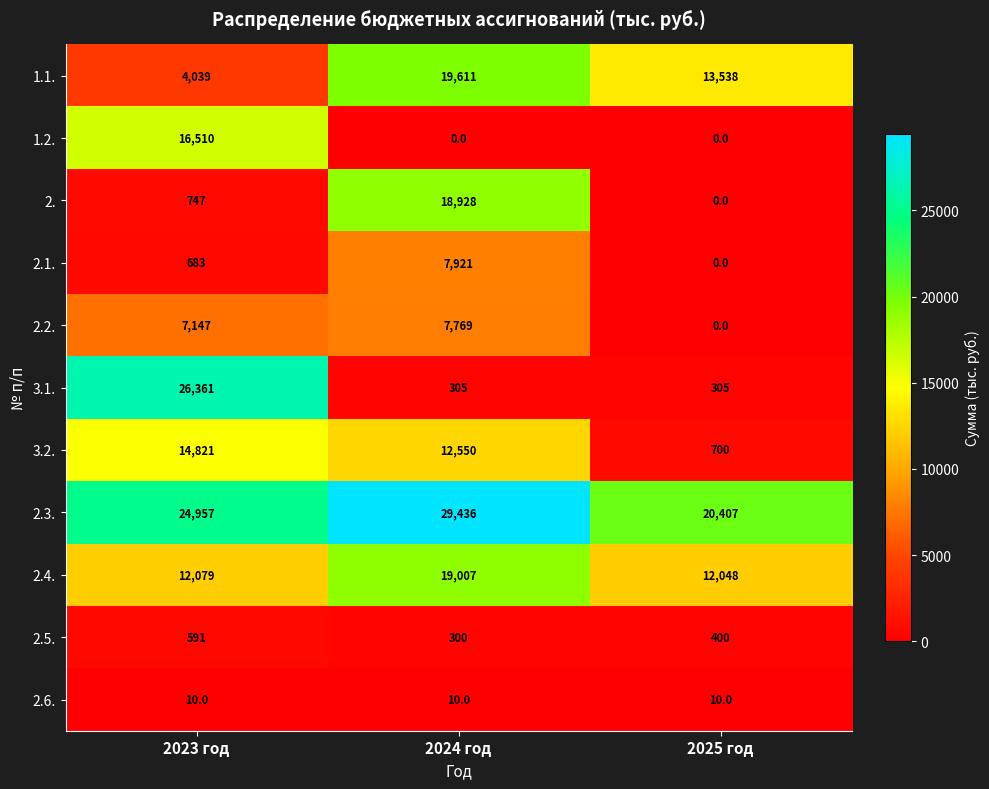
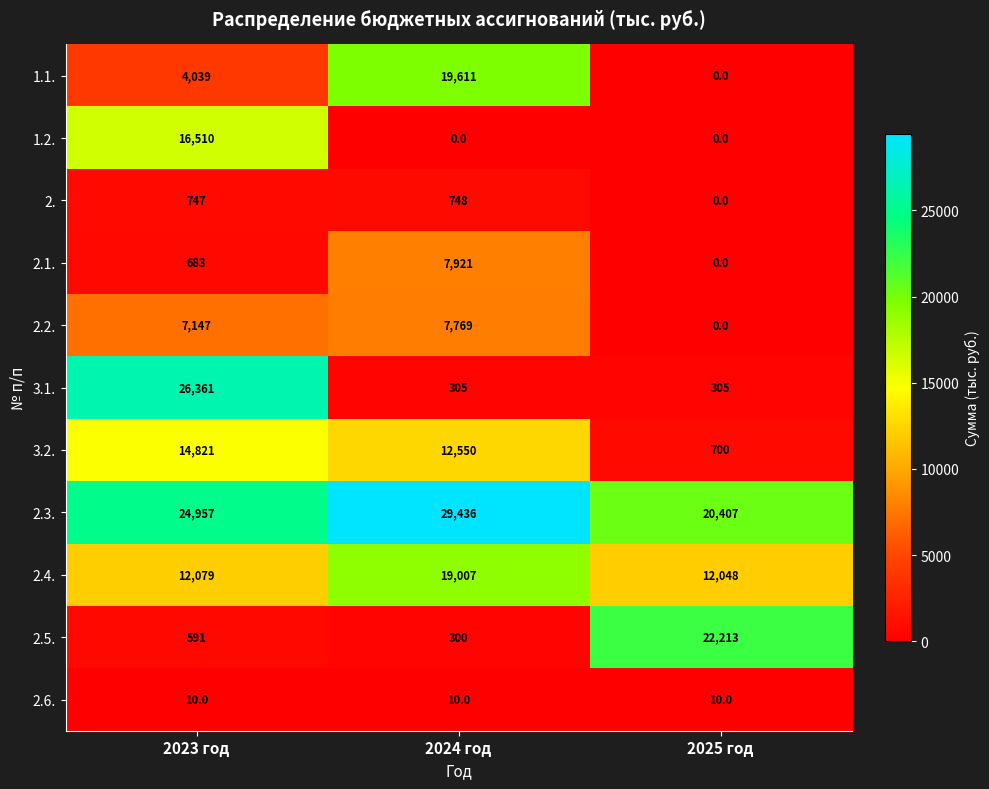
1.1., 2025 год: 13,538 -> 0.0
2., 2024 год: 18,928 -> 748
2.5., 2025 год: 400 -> 22,213
